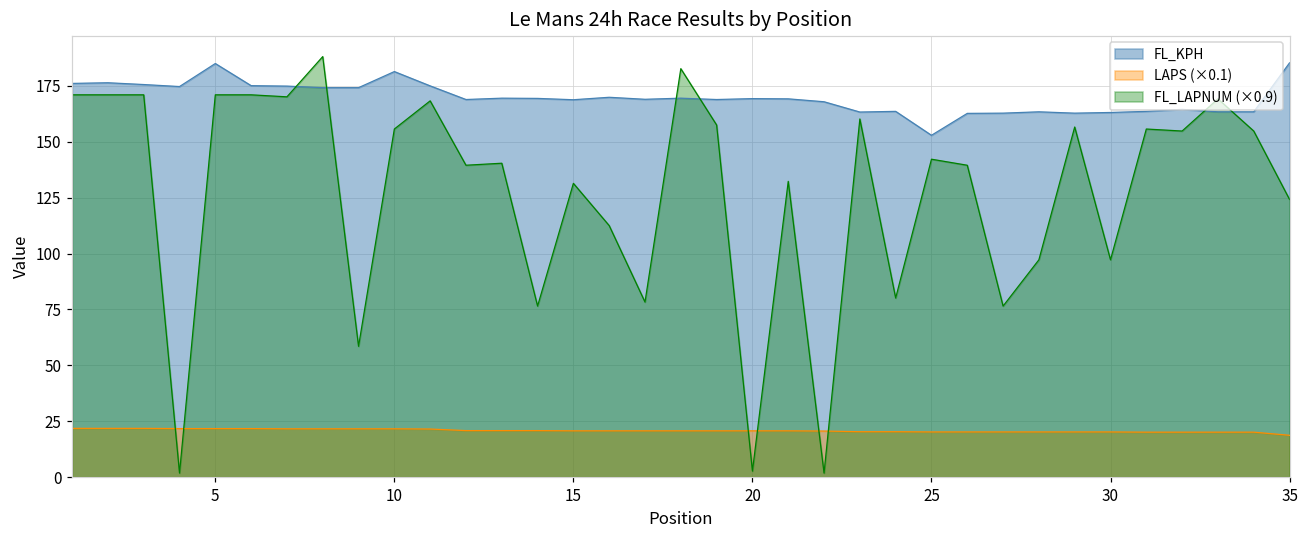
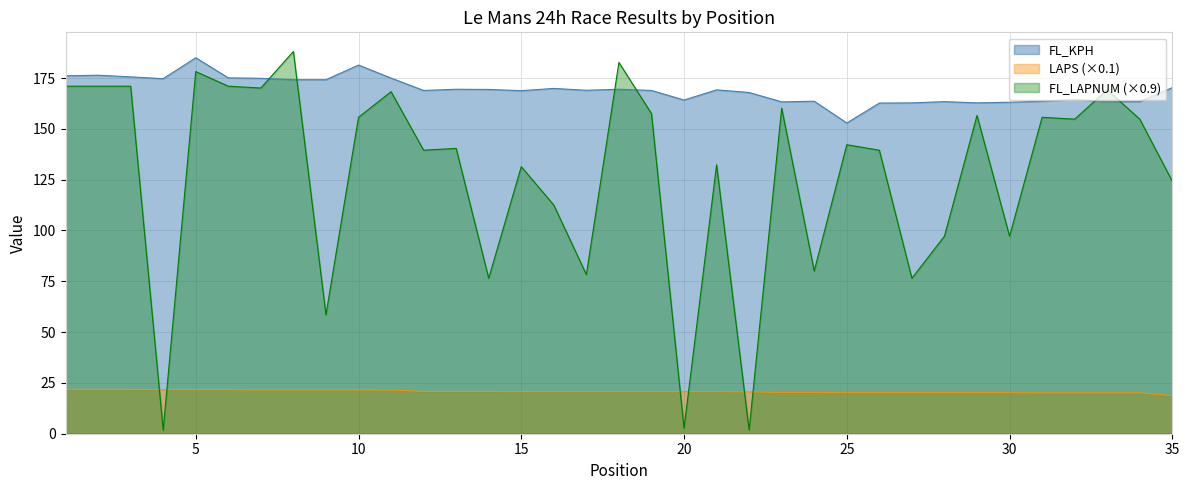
FL_LAPNUM (×0.9), 5: 171 -> 178
FL_KPH, 20: 169 -> 164
FL_KPH, 35: 185 -> 170
